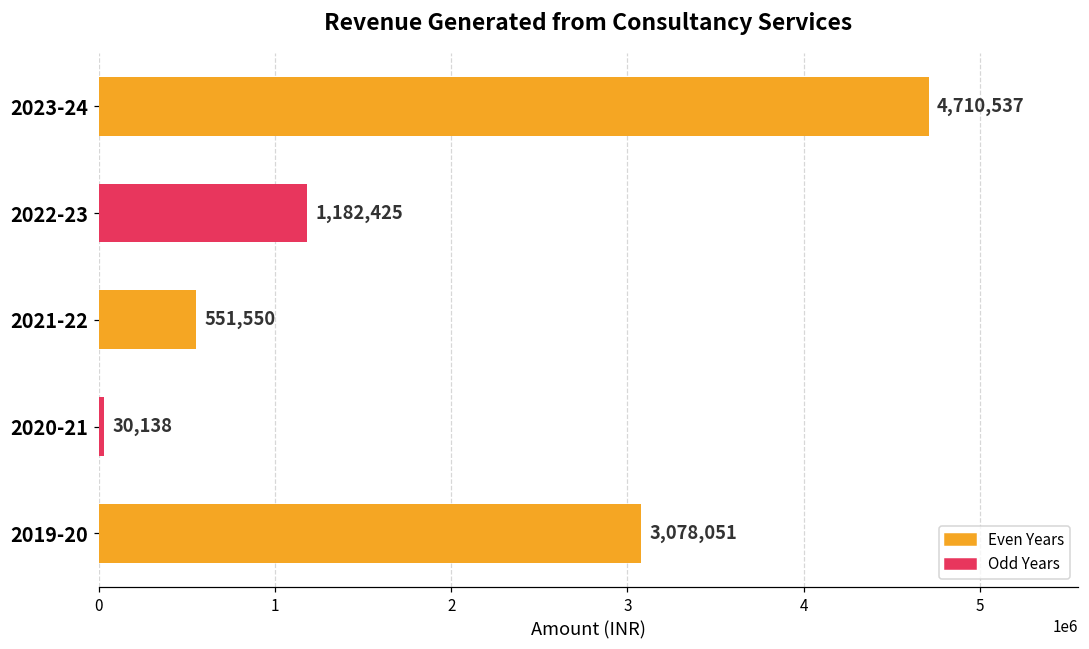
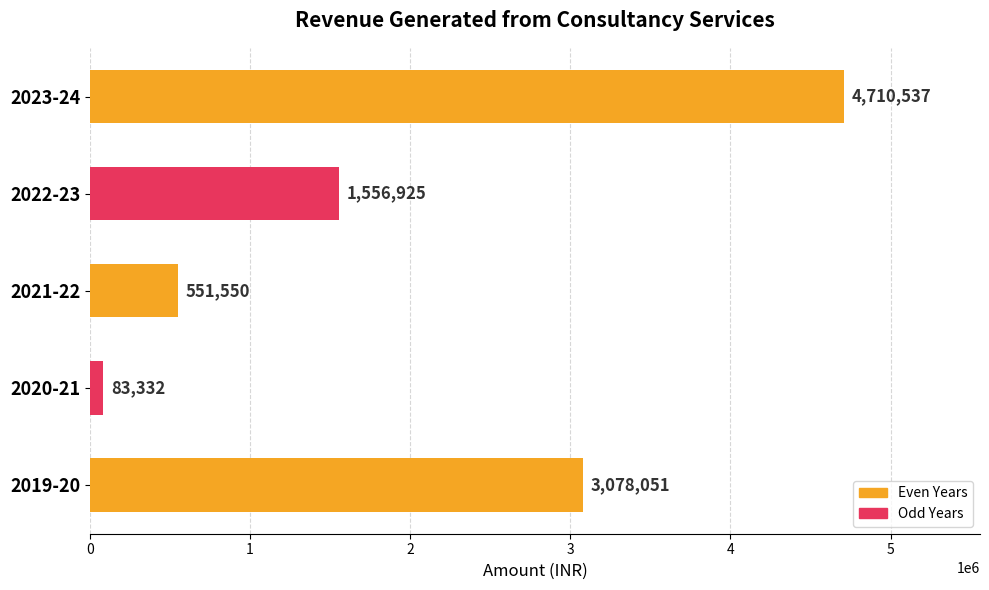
2022-23: 1,182,425 -> 1,556,925
2020-21: 30,138 -> 83,332
